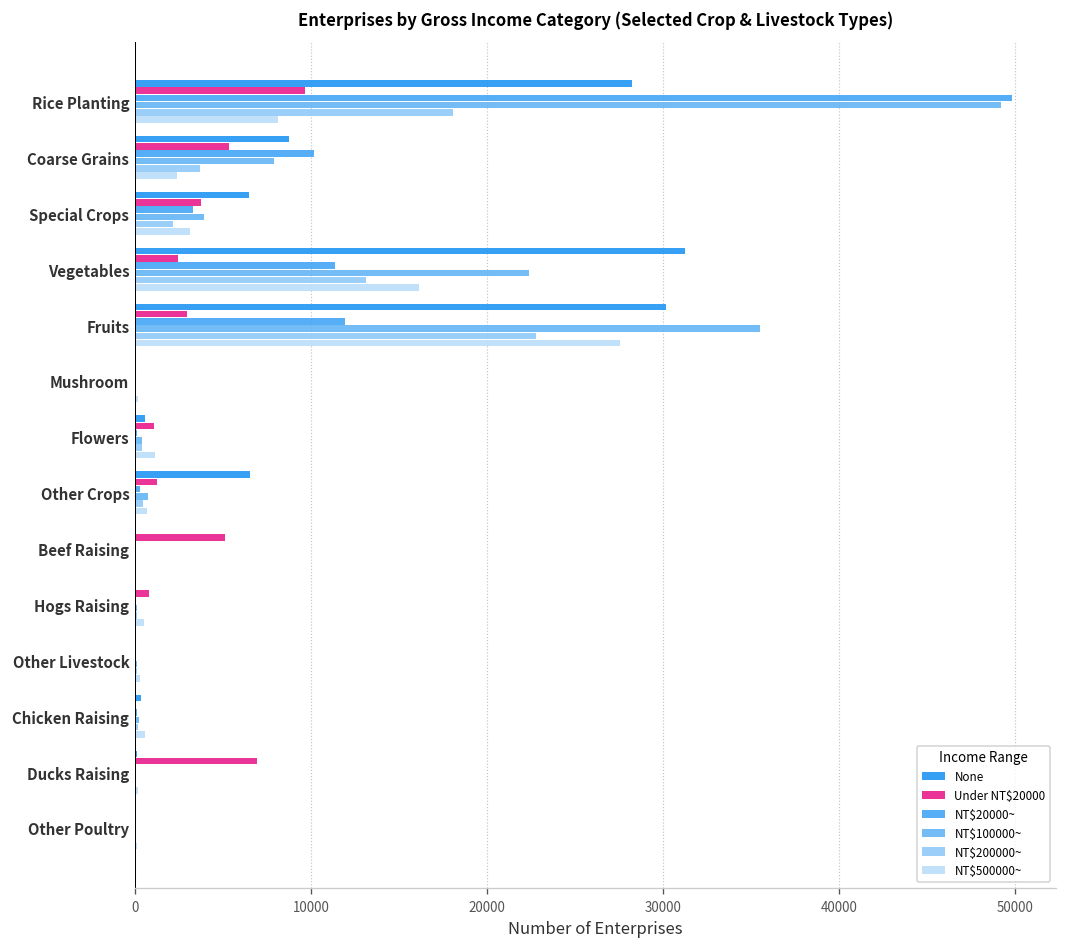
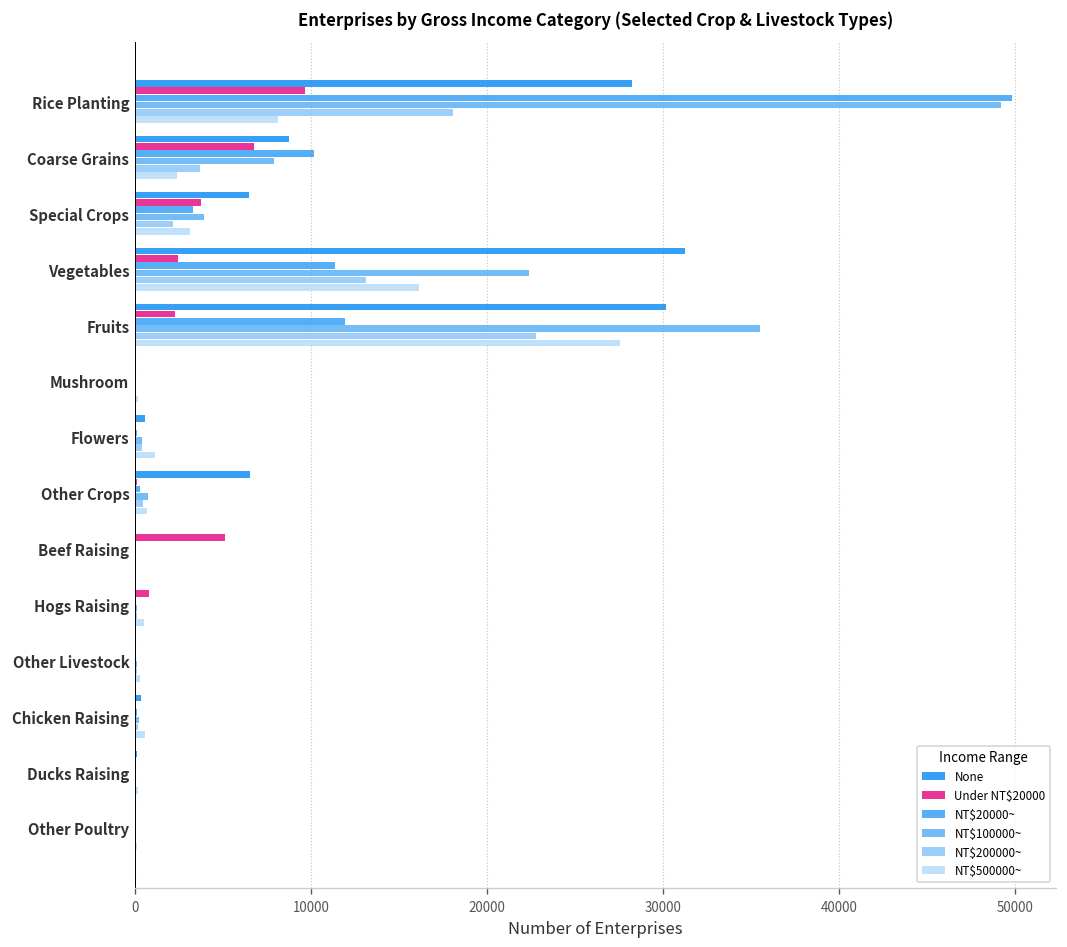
Under NT$20000, Coarse Grains: 5300 -> 6700
Under NT$20000, Fruits: 3000 -> 2300
Under NT$20000, Flowers: 1100 -> 0
Under NT$20000, Other Crops: 1300 -> 100
Under NT$20000, Ducks Raising: 6900 -> 0
